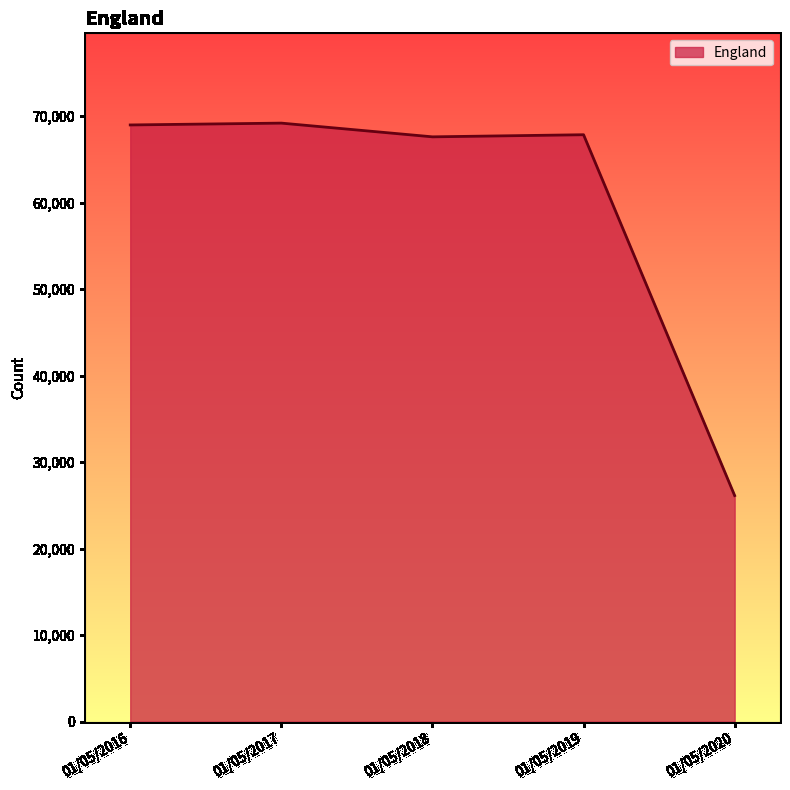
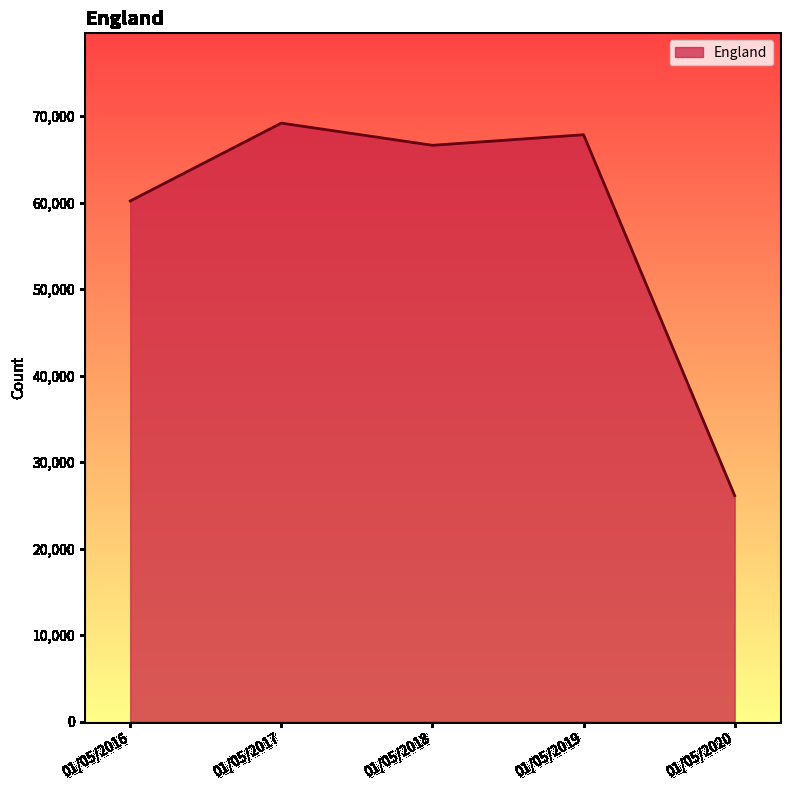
01/05/2016: 69,000 -> 60,000
01/05/2018: 68,000 -> 67,000
